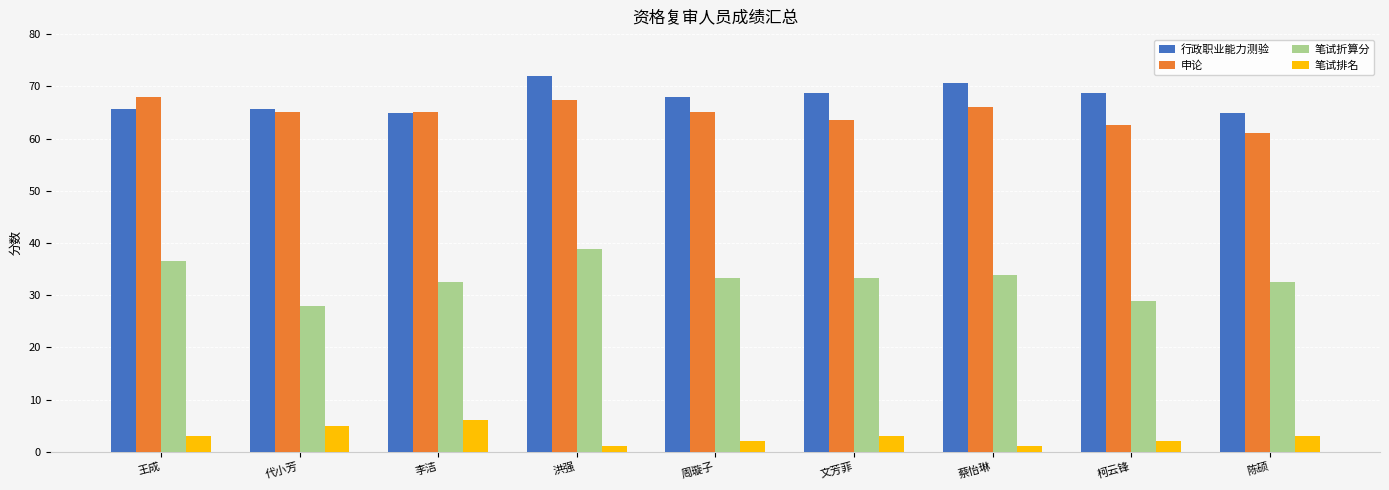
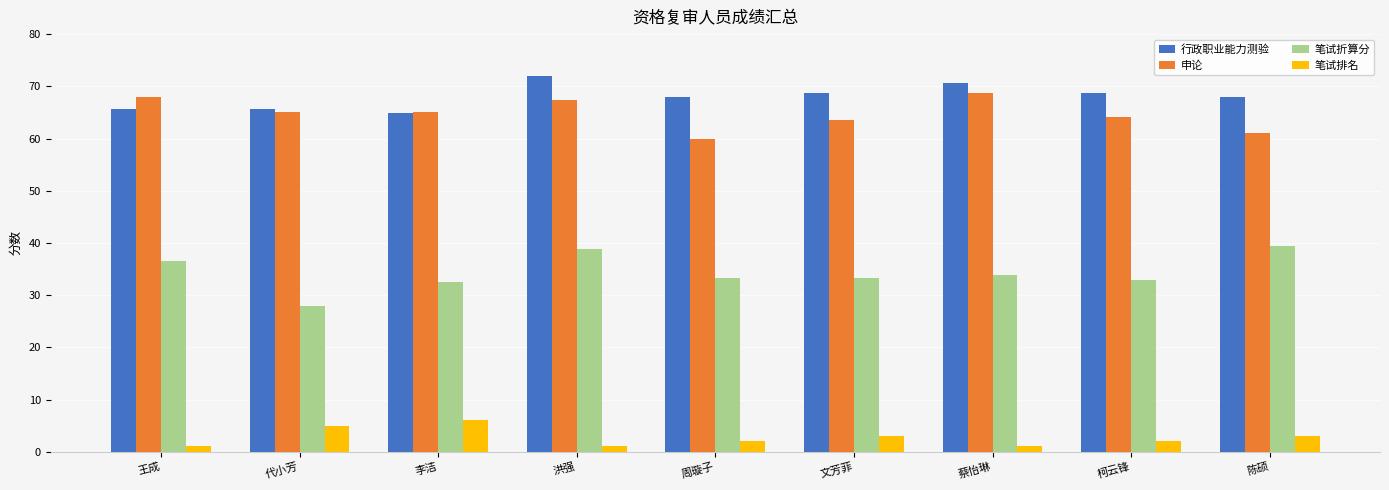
笔试排名, 王成: 3 -> 1
申论, 周璇子: 65 -> 60
申论, 蔡怡琳: 66 -> 69
申论, 柯云锋: 63 -> 64
笔试折算分, 柯云锋: 29 -> 33
行政职业能力测验, 陈硕: 65 -> 68
笔试折算分, 陈硕: 32 -> 39
